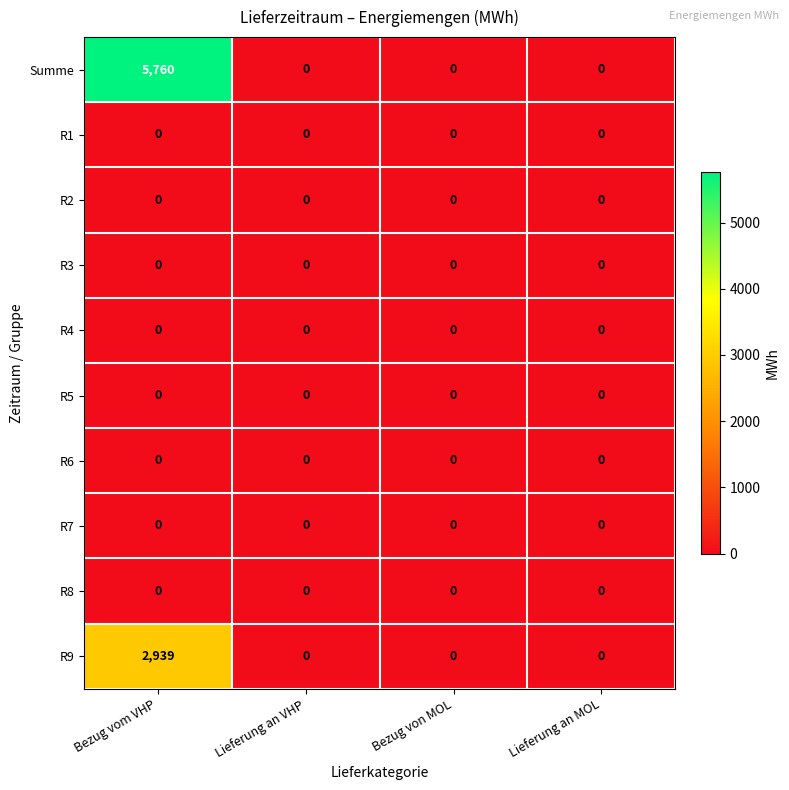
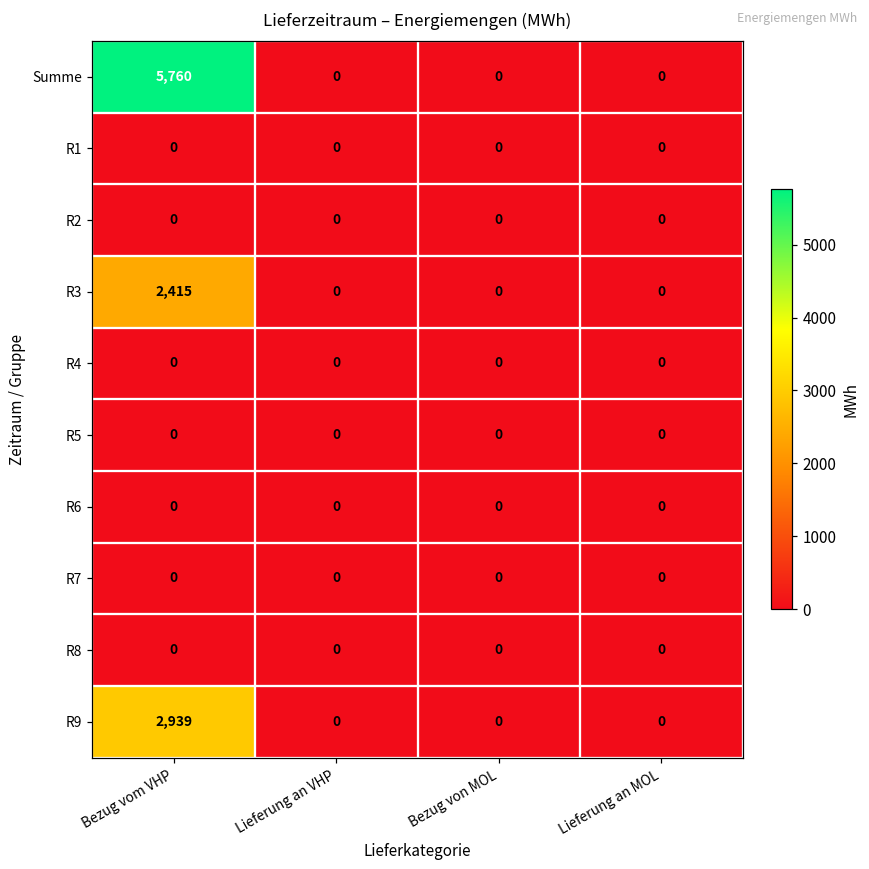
R3, Bezug vom VHP: 0 -> 2,415
